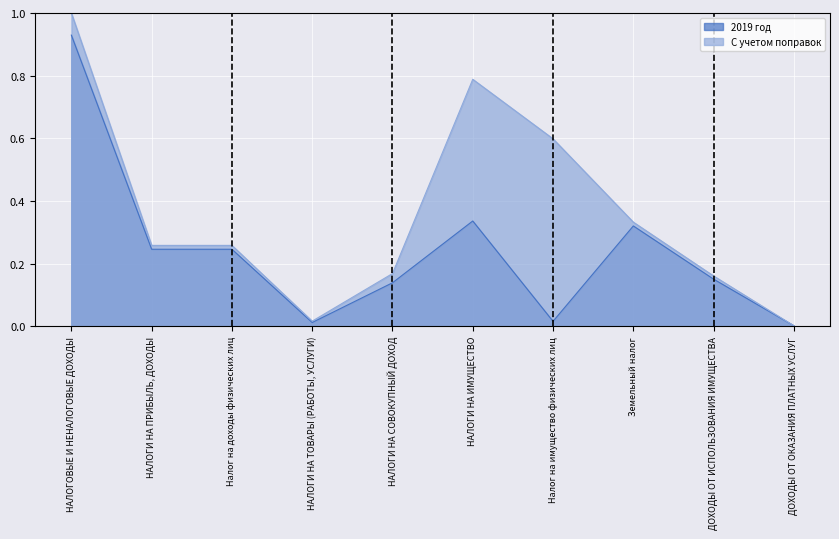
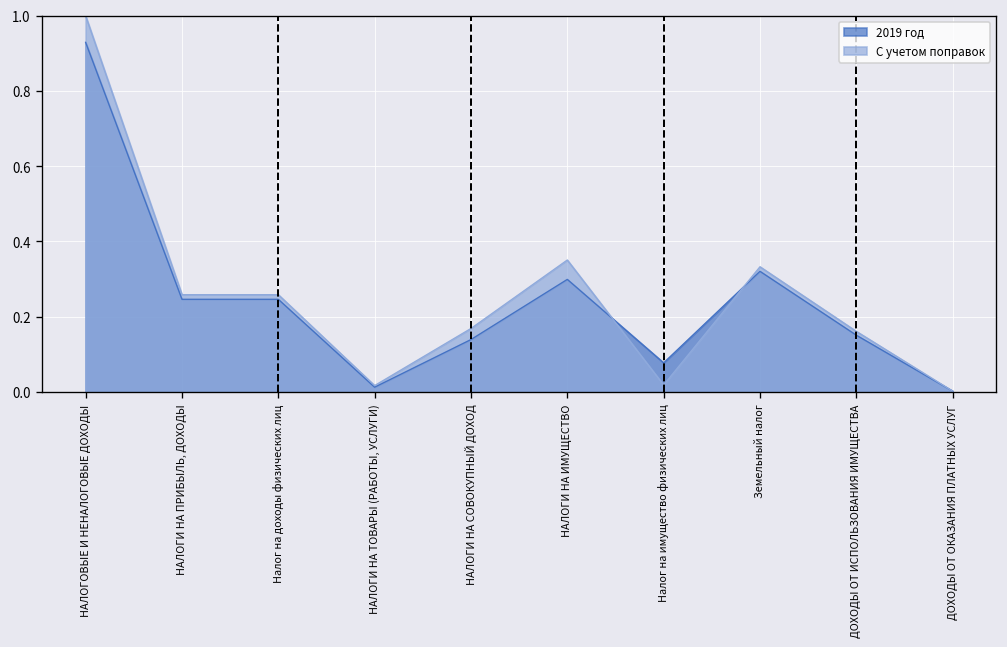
2019 год, НАЛОГИ НА ИМУЩЕСТВО: 0.34 -> 0.30
С учетом поправок, НАЛОГИ НА ИМУЩЕСТВО: 0.79 -> 0.35
2019 год, Налог на имущество физических лиц: 0.02 -> 0.08
С учетом поправок, Налог на имущество физических лиц: 0.60 -> 0.02
